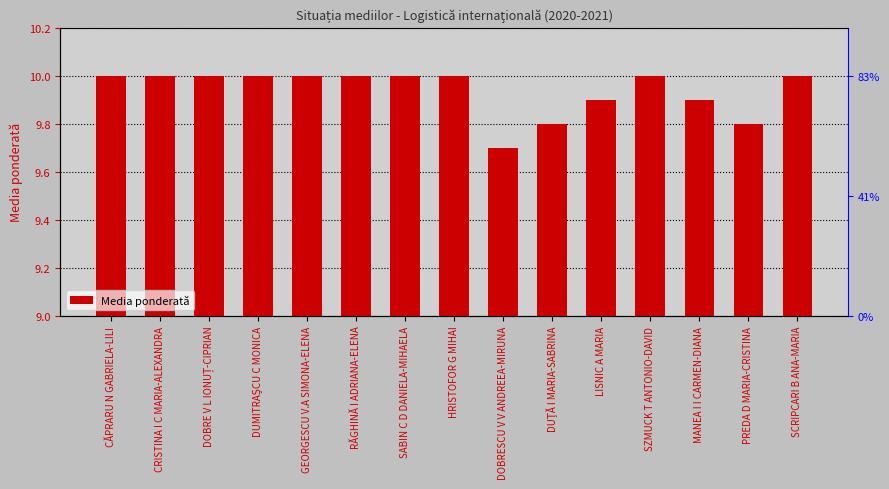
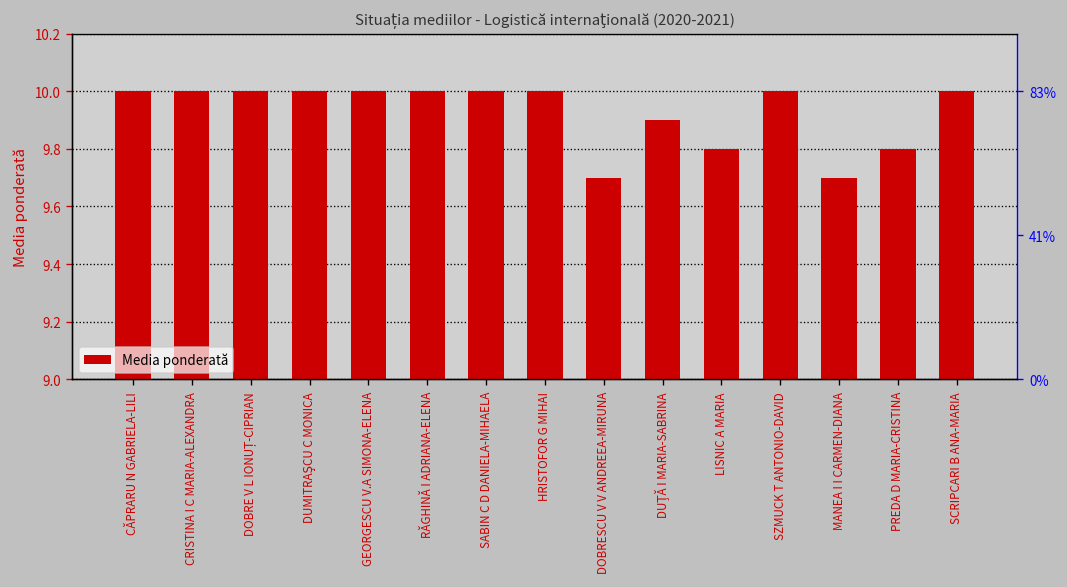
DUŢĂ I MARIA-SABRINA: 9.8 -> 9.9
LISNIC A MARIA: 9.9 -> 9.8
MANEA I I CARMEN-DIANA: 9.9 -> 9.7
